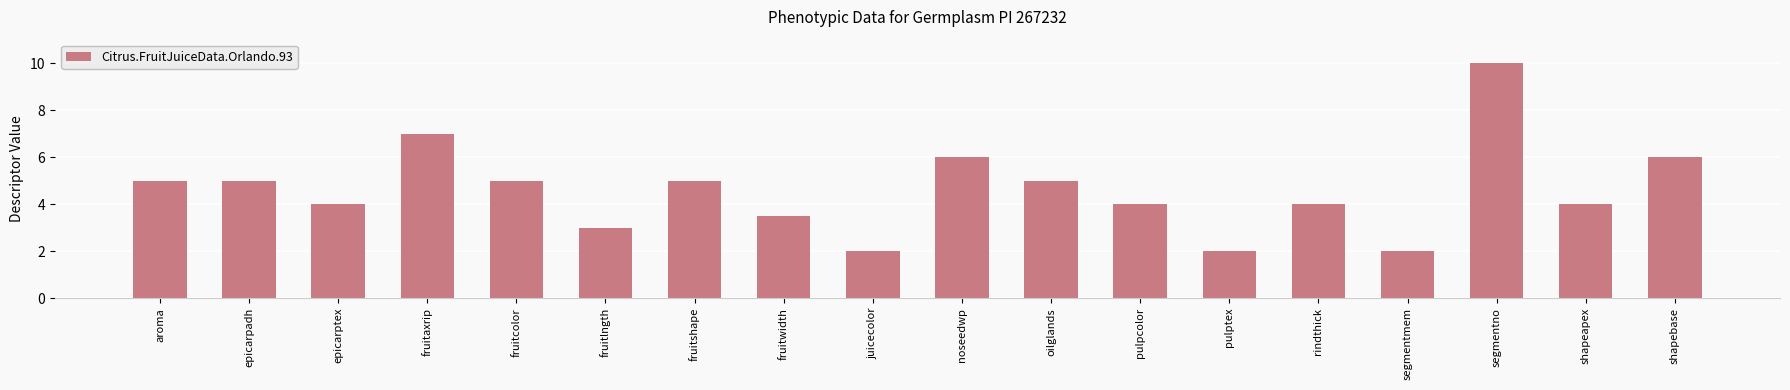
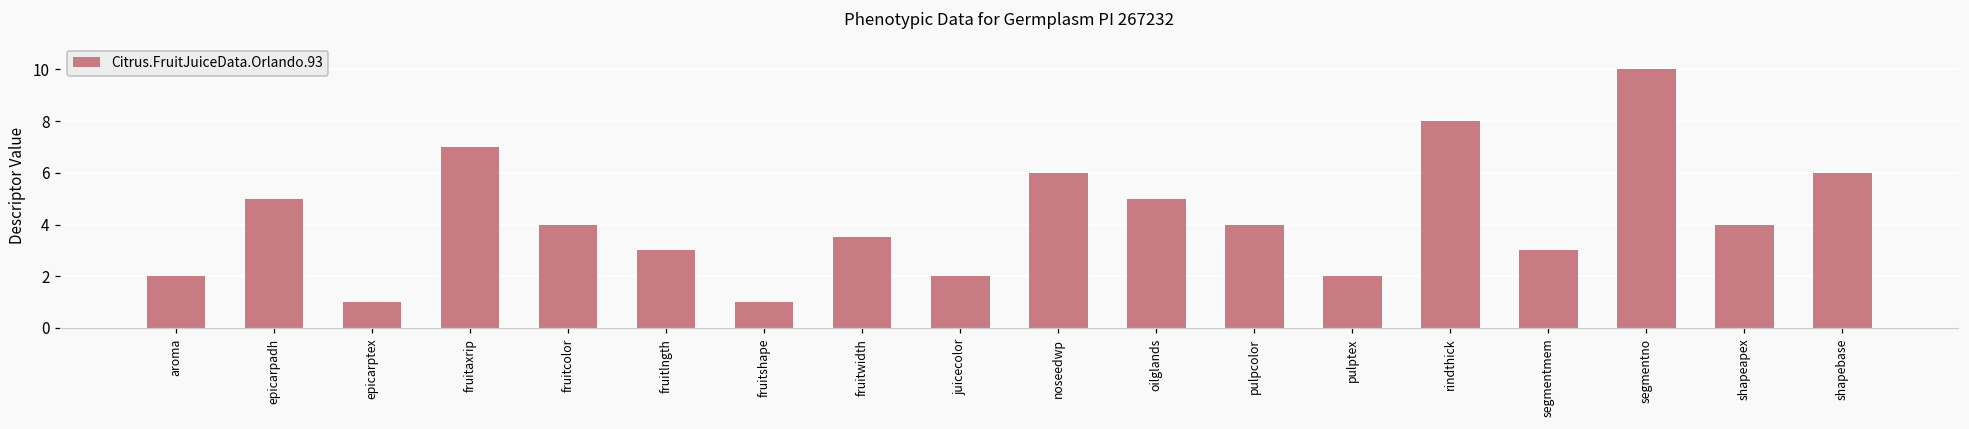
aroma: 5 -> 2
epicarptex: 4 -> 1
fruitcolor: 5 -> 4
fruitshape: 5 -> 1
rindthick: 4 -> 8
segmentmem: 2 -> 3
